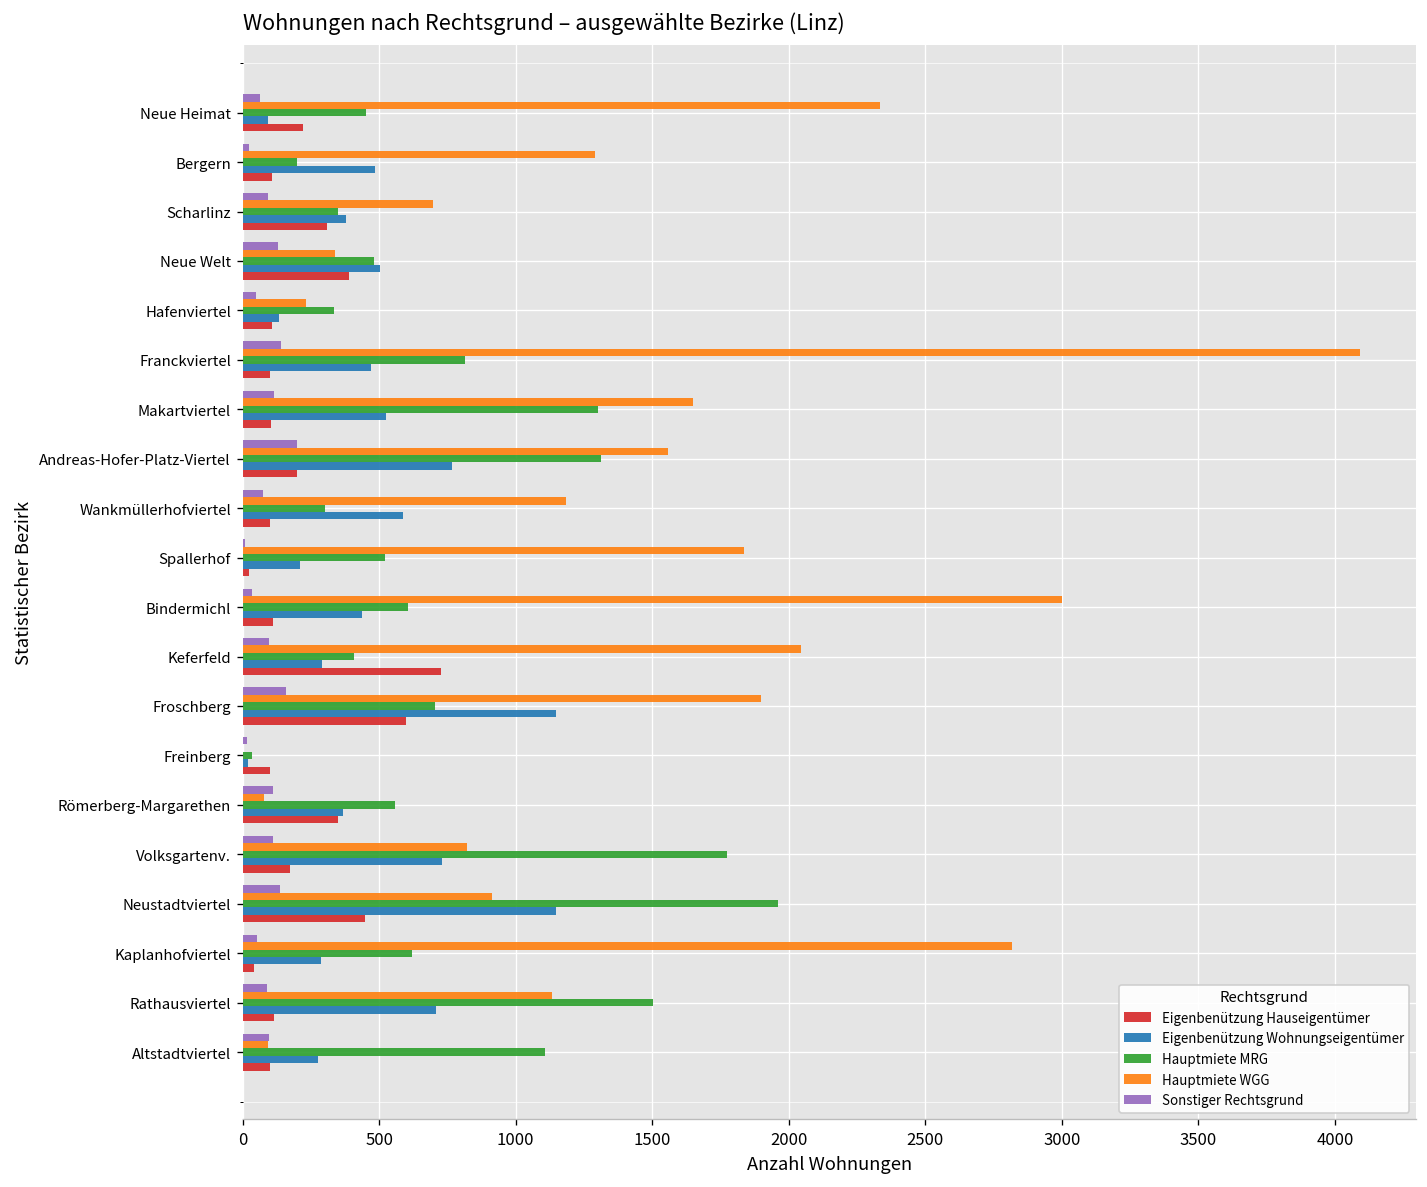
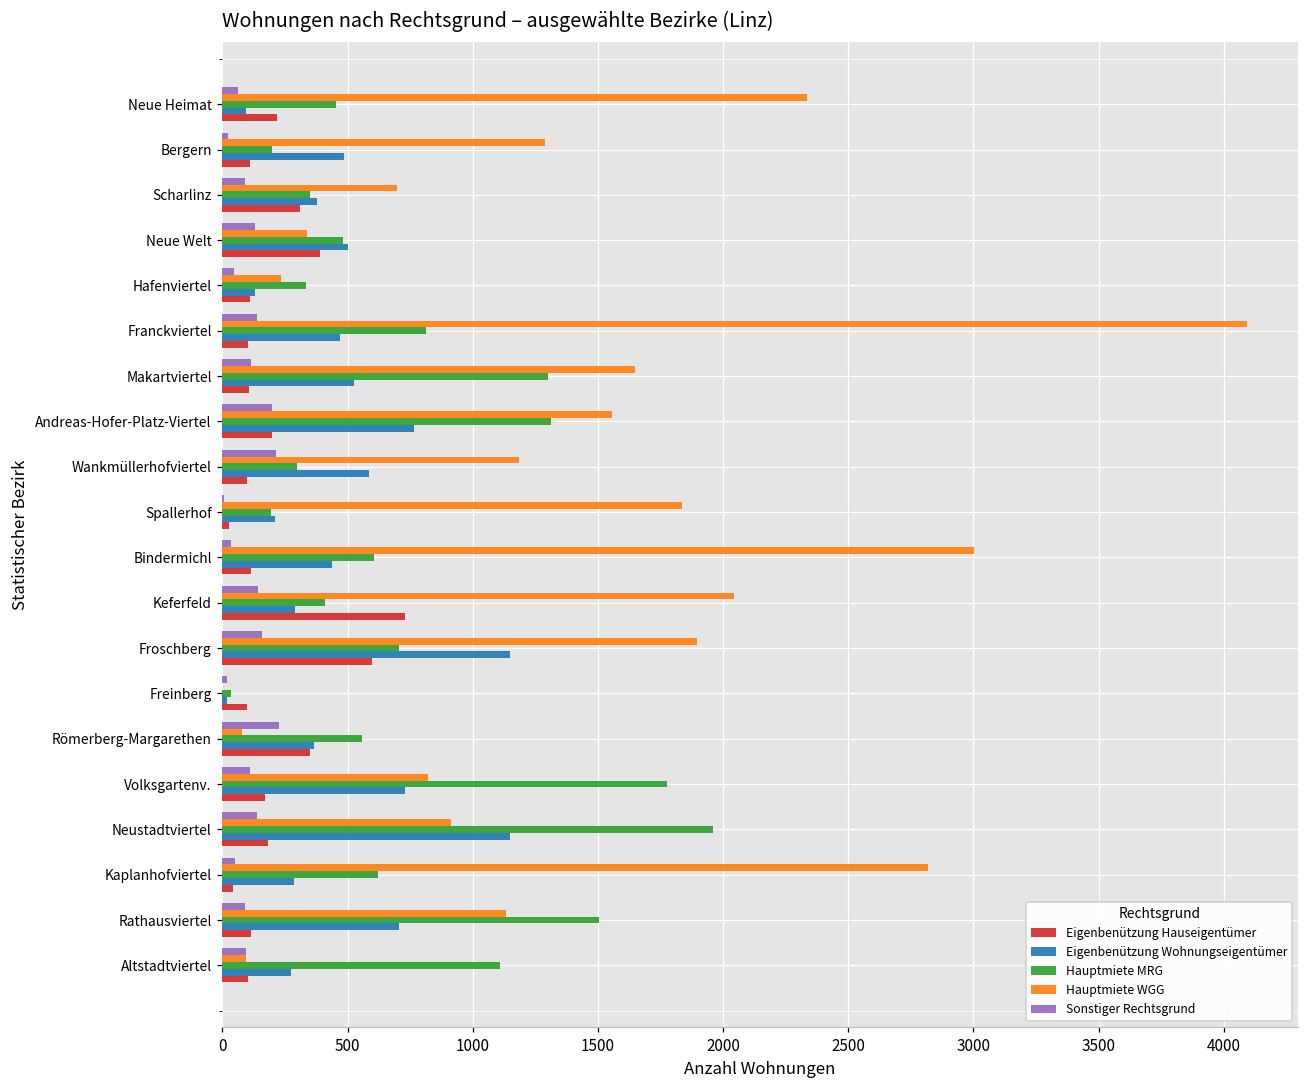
Sonstiger Rechtsgrund, Wankmüllerhofviertel: 70 -> 210
Hauptmiete MRG, Spallerhof: 520 -> 200
Sonstiger Rechtsgrund, Keferfeld: 100 -> 140
Sonstiger Rechtsgrund, Römerberg-Margarethen: 110 -> 230
Eigenbenützung Hauseigentümer, Neustadtviertel: 450 -> 180
